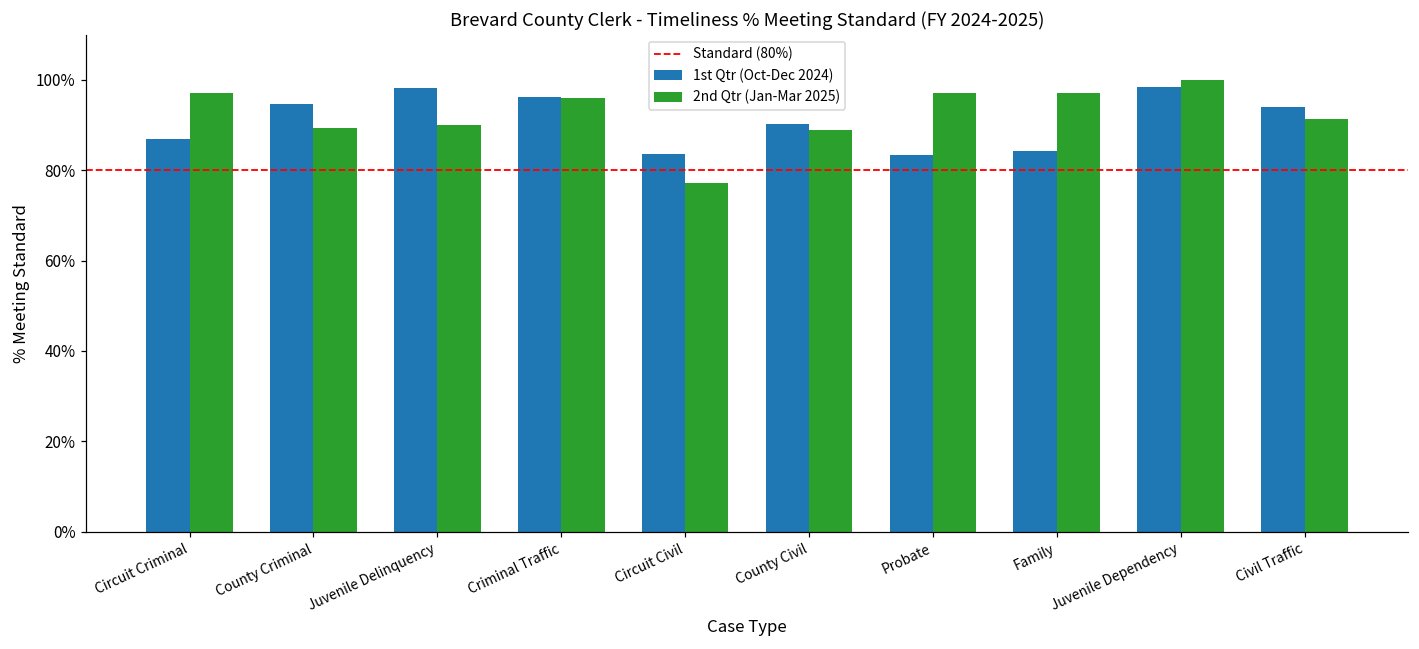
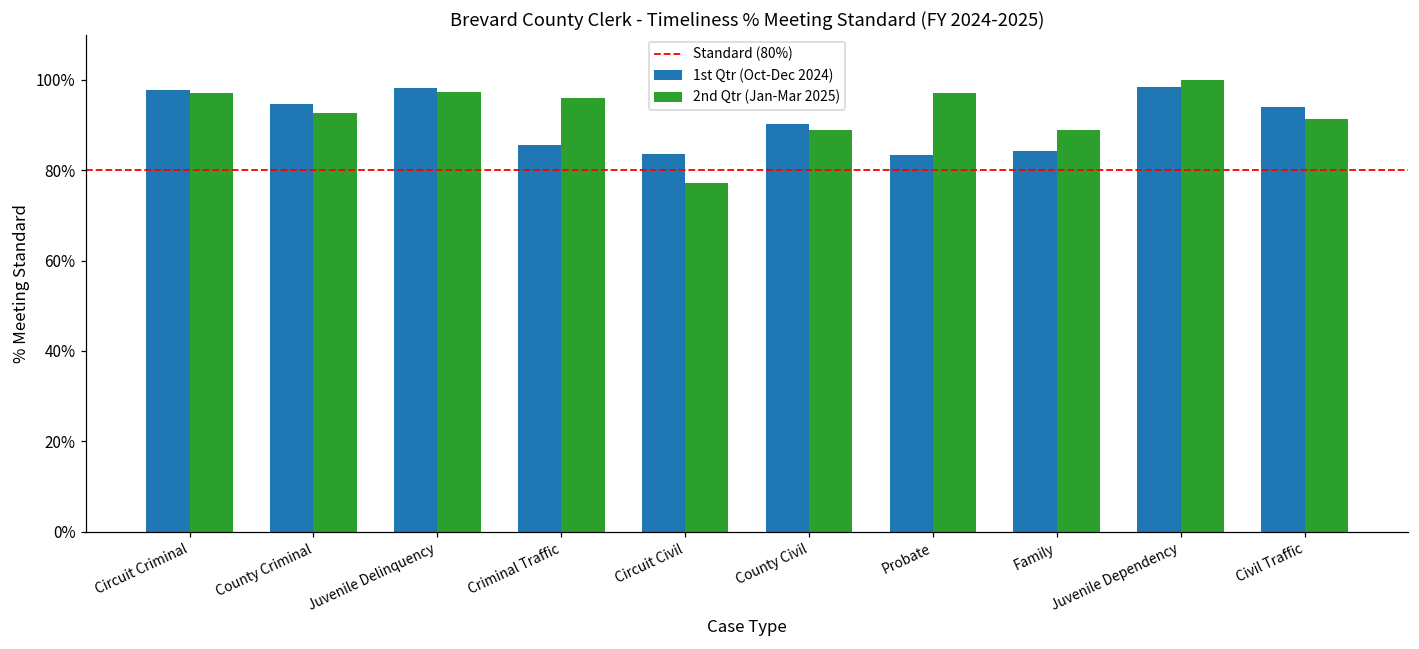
1st Qtr (Oct-Dec 2024), Circuit Criminal: 87% -> 98%
2nd Qtr (Jan-Mar 2025), County Criminal: 89% -> 93%
2nd Qtr (Jan-Mar 2025), Juvenile Delinquency: 90% -> 97%
1st Qtr (Oct-Dec 2024), Criminal Traffic: 96% -> 86%
2nd Qtr (Jan-Mar 2025), Family: 97% -> 89%
